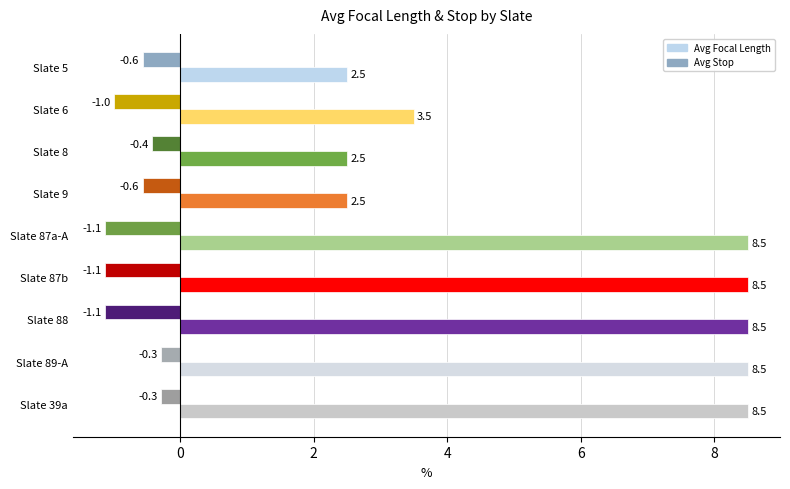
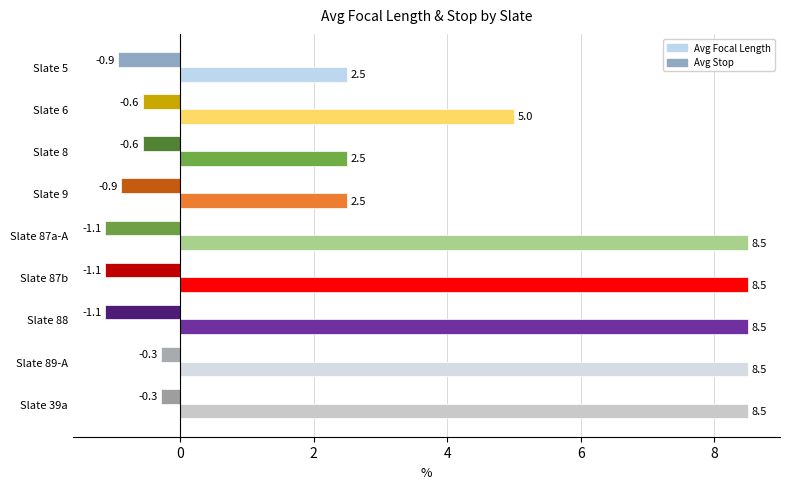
Avg Stop, Slate 5: -0.6 -> -0.9
Avg Stop, Slate 6: -1.0 -> -0.6
Avg Focal Length, Slate 6: 3.5 -> 5.0
Avg Stop, Slate 8: -0.4 -> -0.6
Avg Stop, Slate 9: -0.6 -> -0.9
